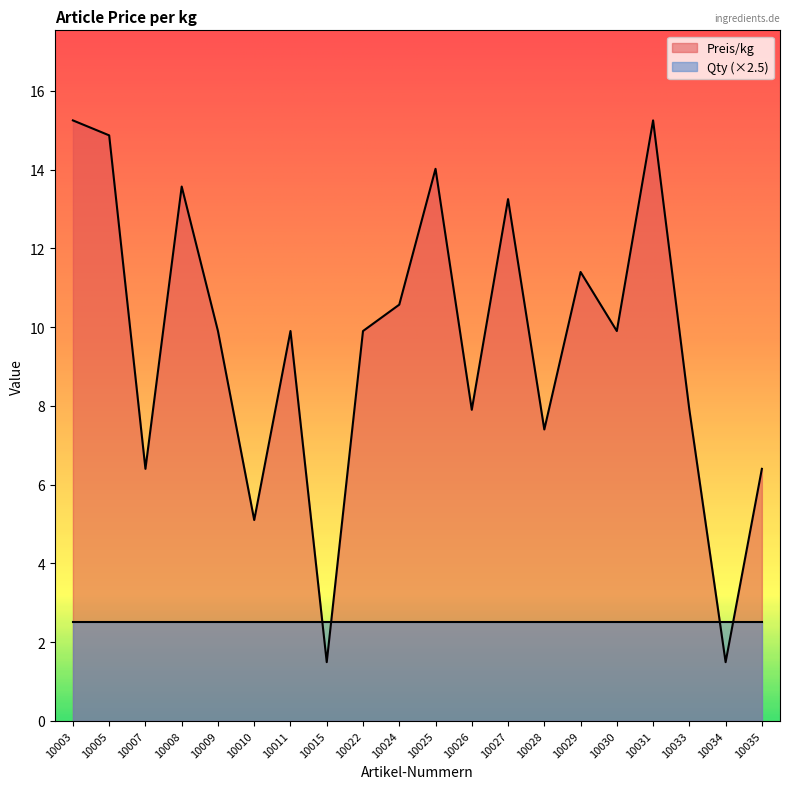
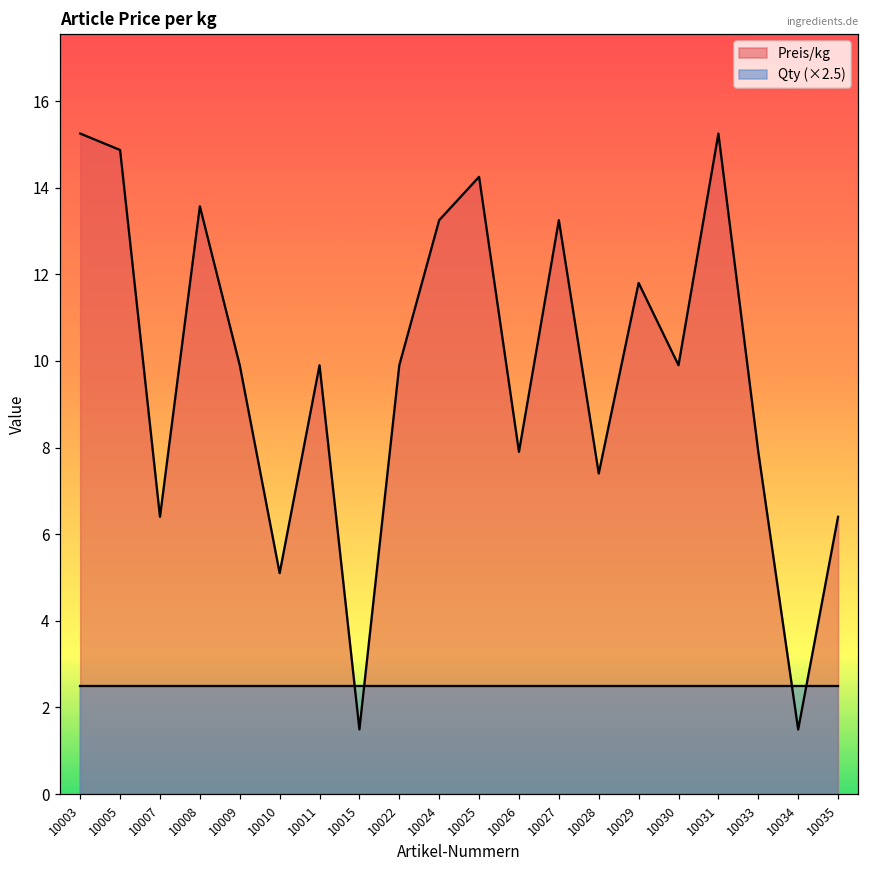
Preis/kg, 10024: 10.6 -> 13.3
Preis/kg, 10025: 14.0 -> 14.3
Preis/kg, 10029: 11.4 -> 11.8
